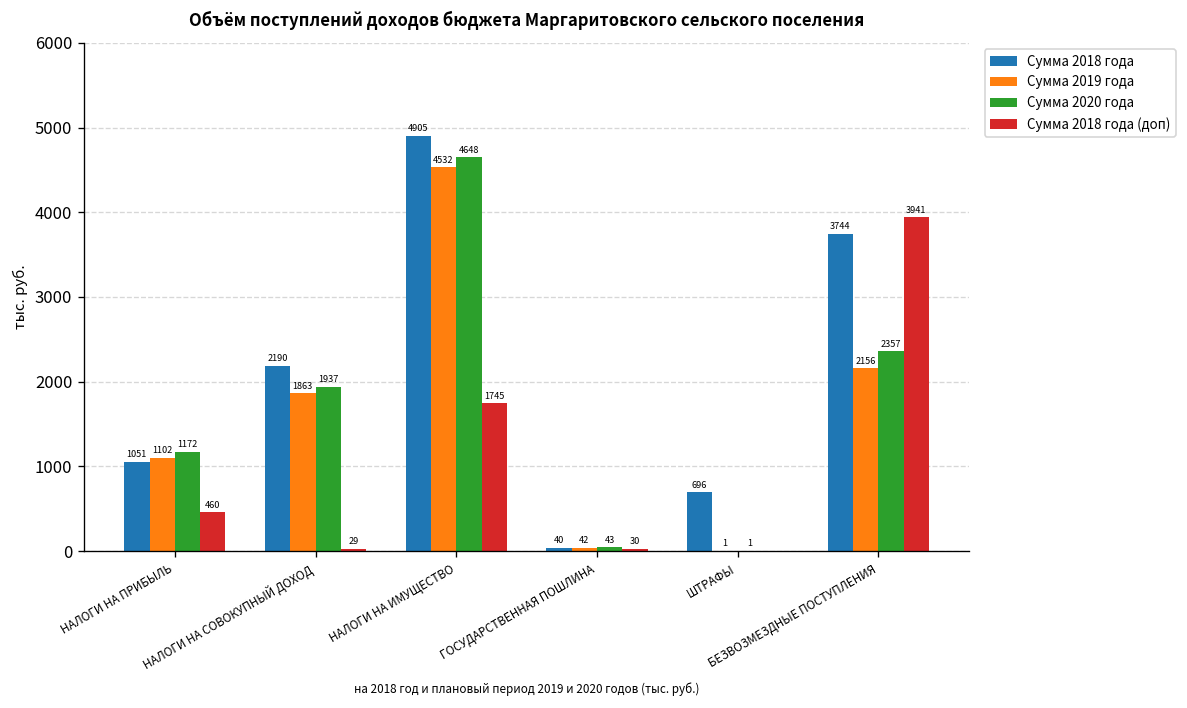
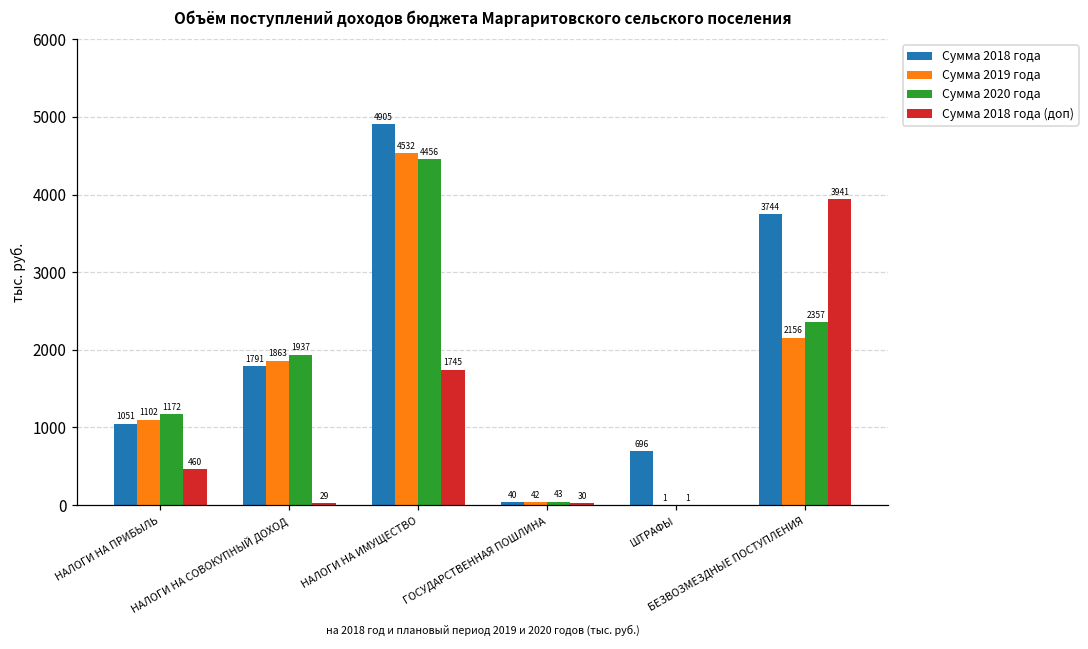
Сумма 2018 года, НАЛОГИ НА СОВОКУПНЫЙ ДОХОД: 2190 -> 1791
Сумма 2020 года, НАЛОГИ НА ИМУЩЕСТВО: 4648 -> 4456
